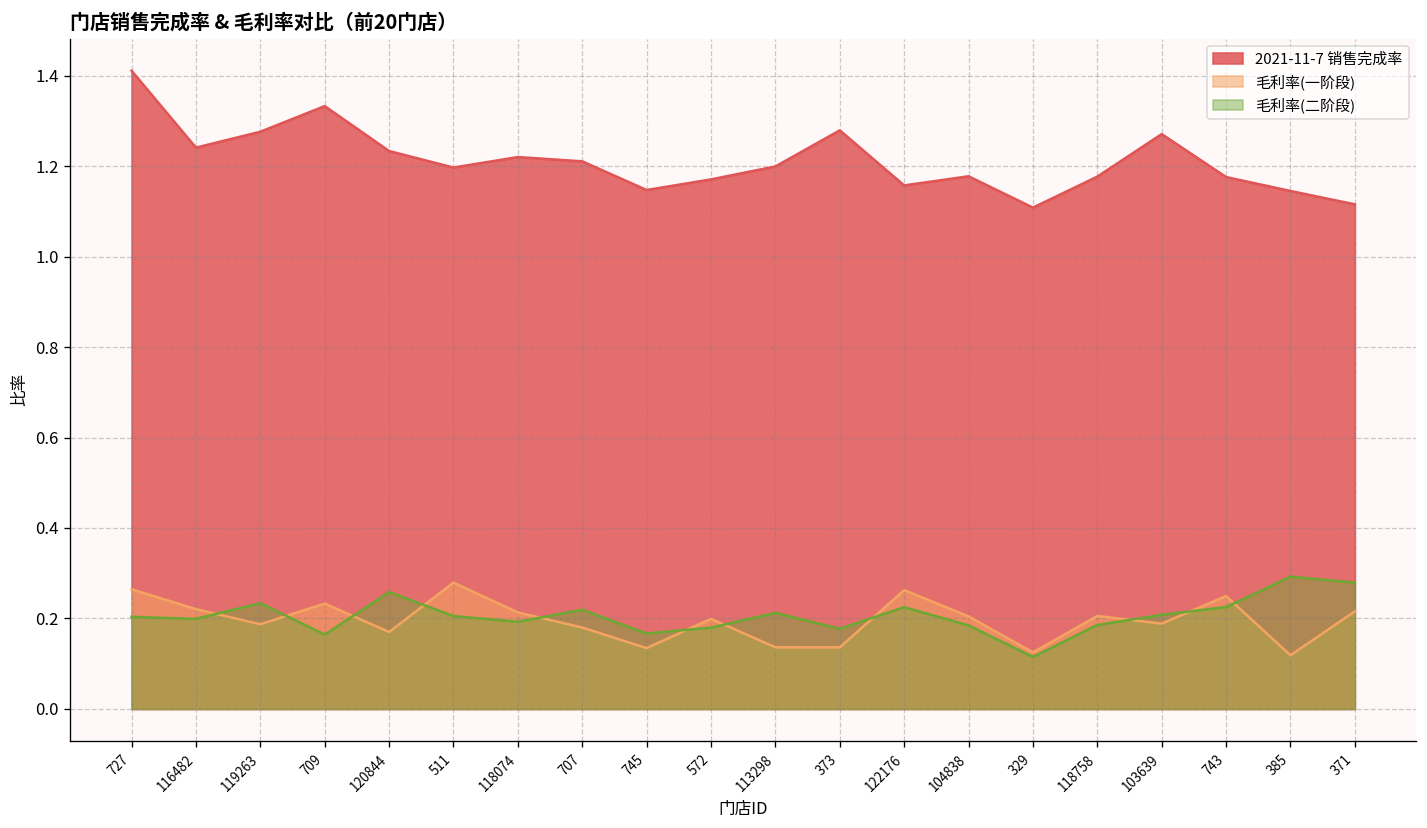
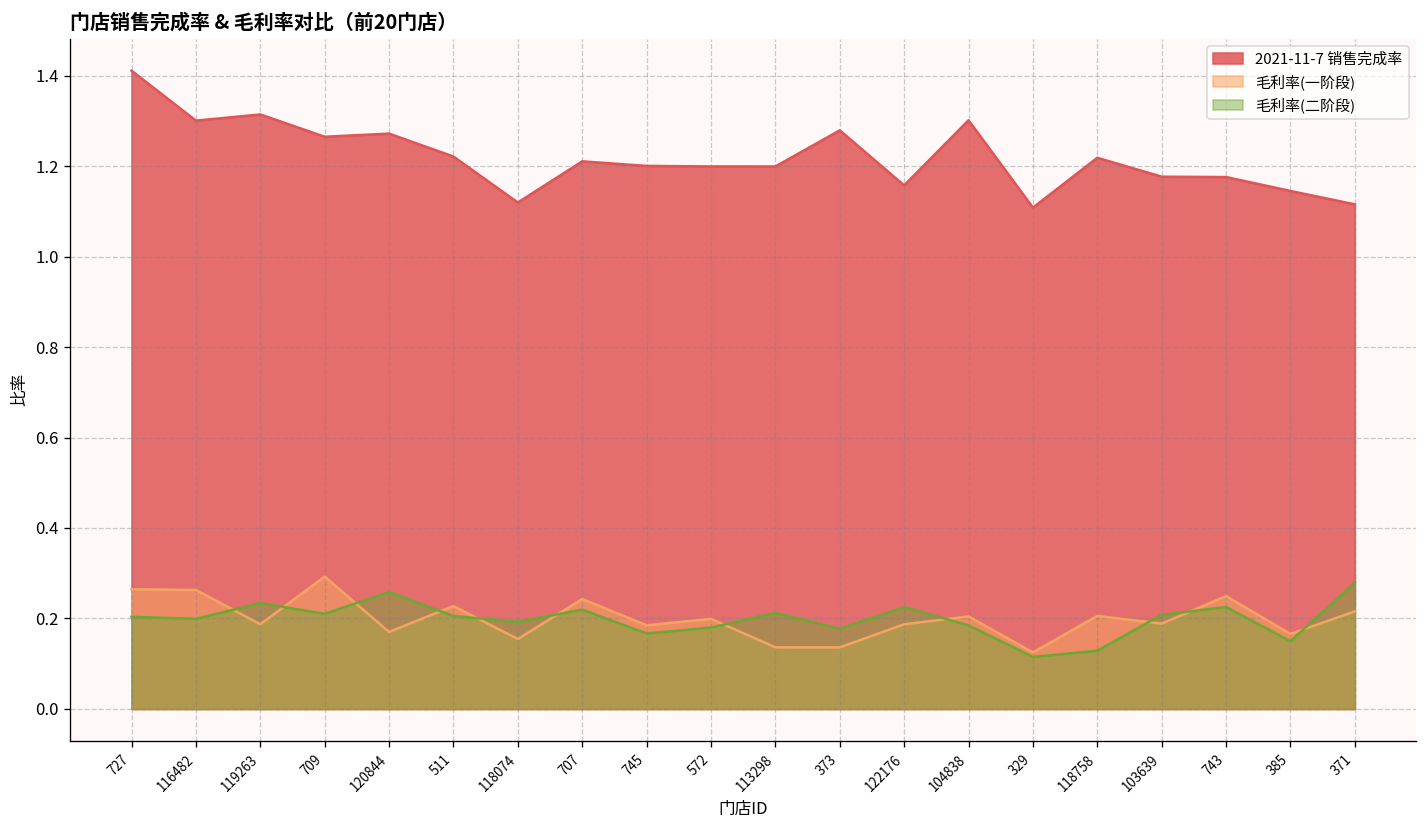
2021-11-7 销售完成率, 116482: 1.24 -> 1.30
毛利率(一阶段), 116482: 0.22 -> 0.26
2021-11-7 销售完成率, 119263: 1.28 -> 1.31
2021-11-7 销售完成率, 709: 1.33 -> 1.26
毛利率(一阶段), 709: 0.23 -> 0.29
毛利率(二阶段), 709: 0.16 -> 0.21
2021-11-7 销售完成率, 120844: 1.23 -> 1.27
2021-11-7 销售完成率, 511: 1.20 -> 1.22
毛利率(一阶段), 511: 0.28 -> 0.23
2021-11-7 销售完成率, 118074: 1.22 -> 1.12
毛利率(一阶段), 118074: 0.21 -> 0.15
毛利率(一阶段), 707: 0.18 -> 0.24
2021-11-7 销售完成率, 745: 1.15 -> 1.20
毛利率(一阶段), 745: 0.13 -> 0.18
2021-11-7 销售完成率, 572: 1.17 -> 1.20
毛利率(一阶段), 122176: 0.26 -> 0.19
2021-11-7 销售完成率, 104838: 1.18 -> 1.30
2021-11-7 销售完成率, 118758: 1.18 -> 1.22
毛利率(二阶段), 118758: 0.19 -> 0.13
2021-11-7 销售完成率, 103639: 1.27 -> 1.18
毛利率(一阶段), 385: 0.12 -> 0.17
毛利率(二阶段), 385: 0.29 -> 0.15
